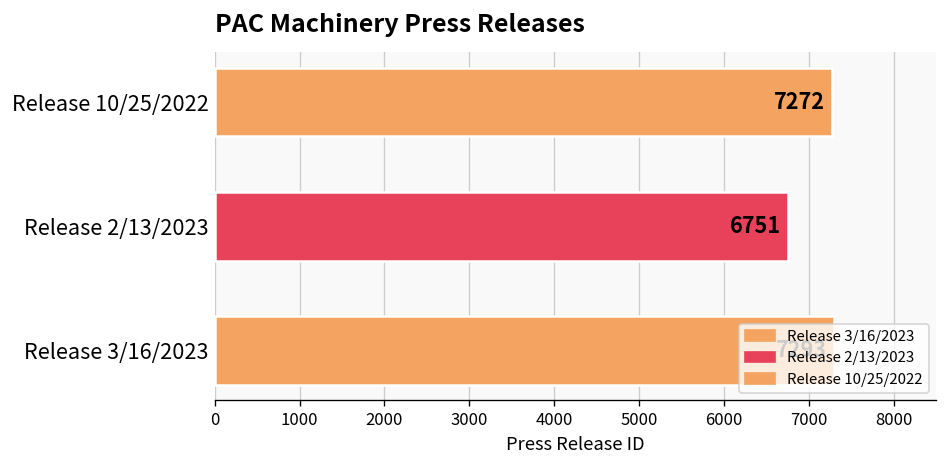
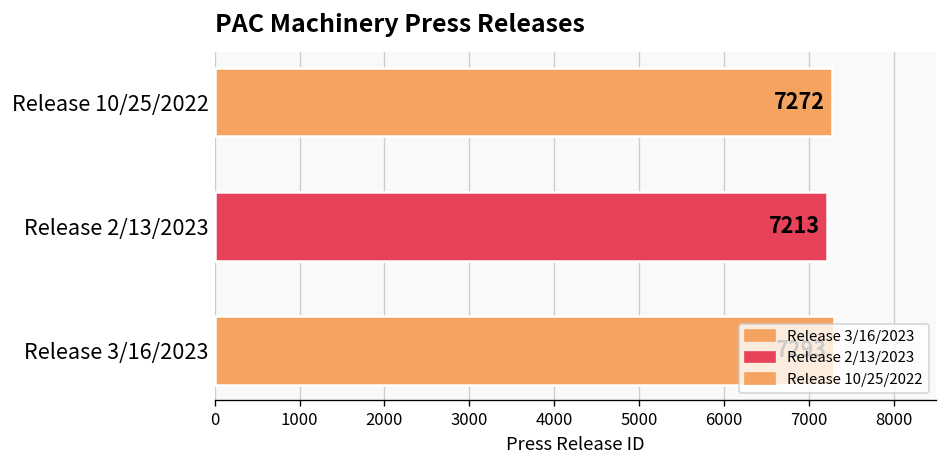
Release 2/13/2023: 6751 -> 7213
